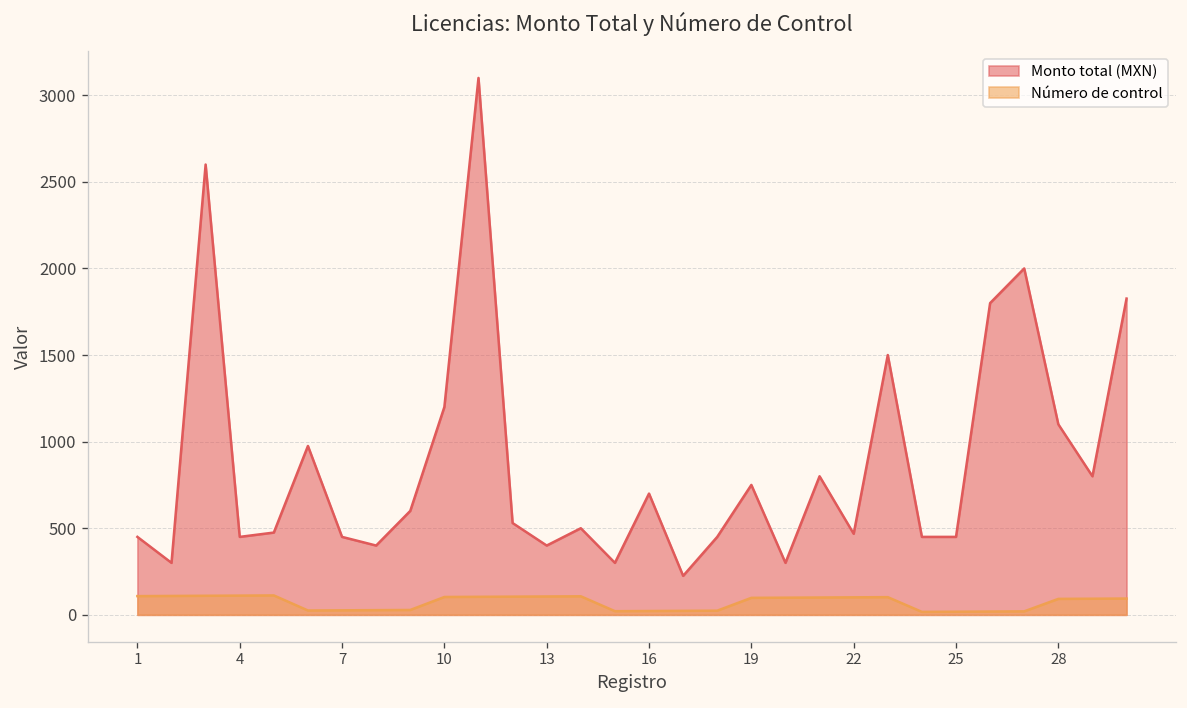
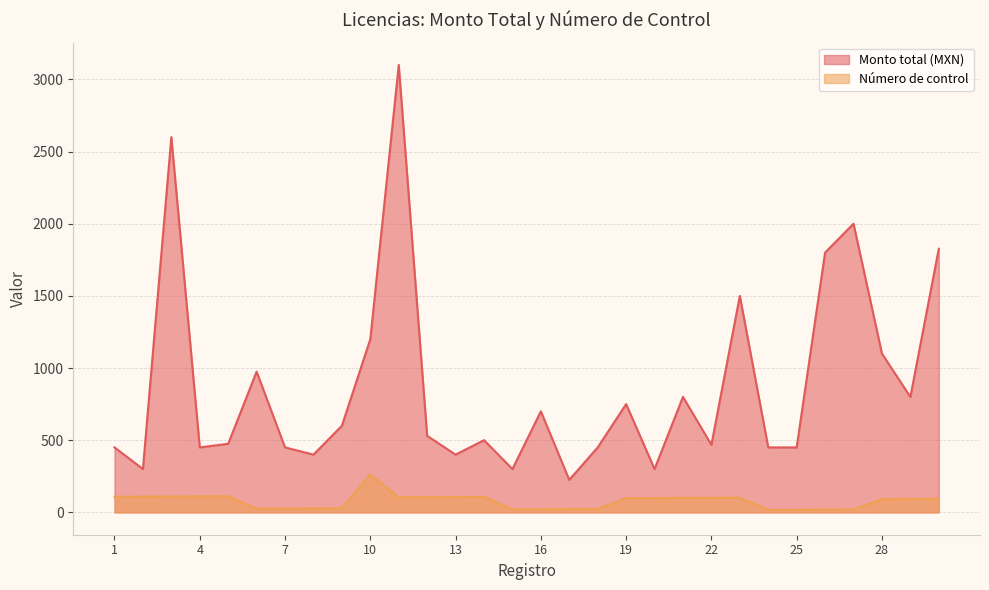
Número de control, 10: 100 -> 260
